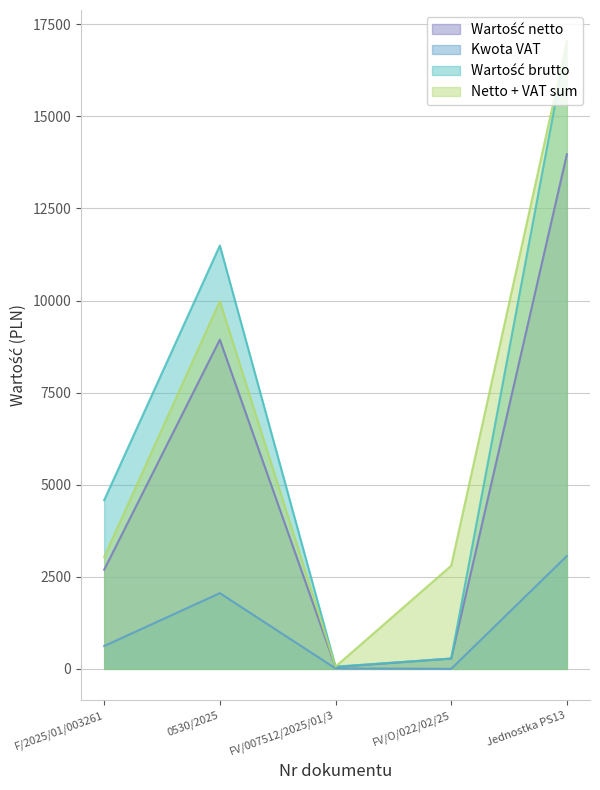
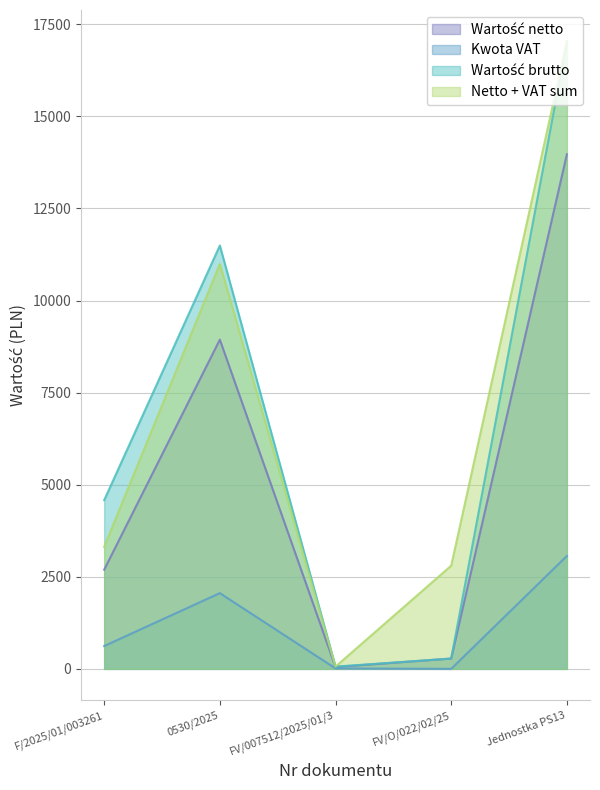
Netto + VAT sum, F/2025/01/003261: 3000 -> 3300
Netto + VAT sum, 0530/2025: 10000 -> 11000
